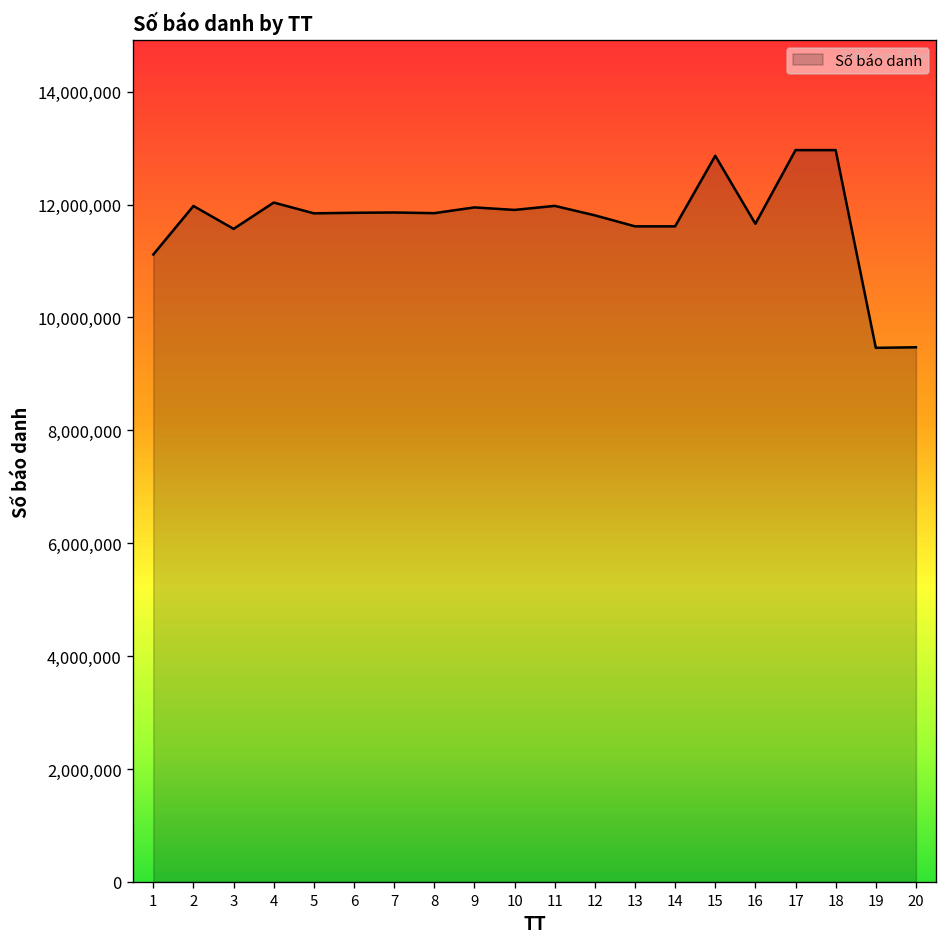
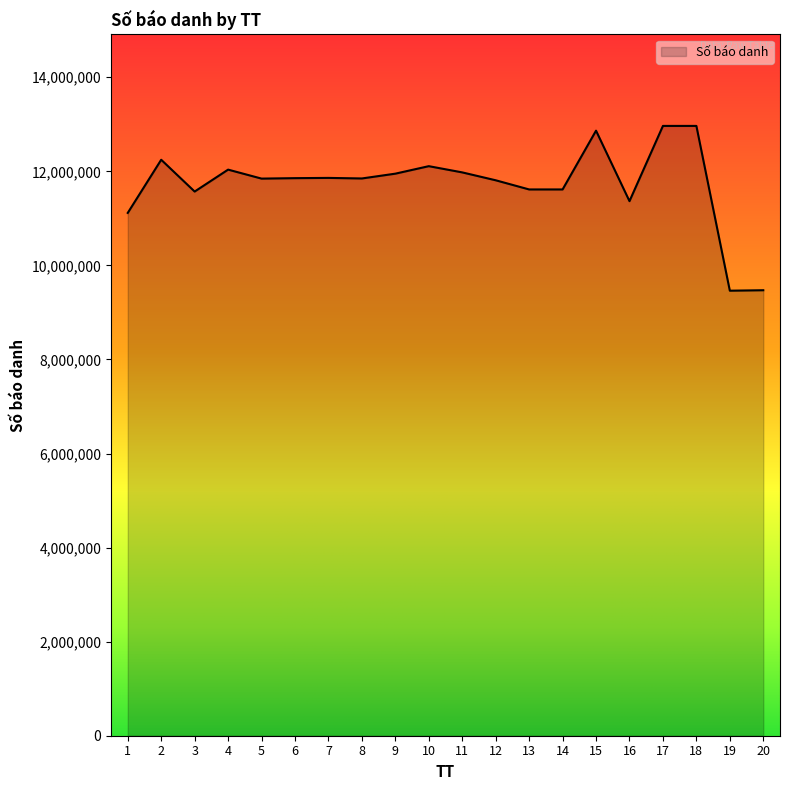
2: 12,000,000 -> 12,200,000
10: 11,900,000 -> 12,100,000
16: 11,700,000 -> 11,400,000
